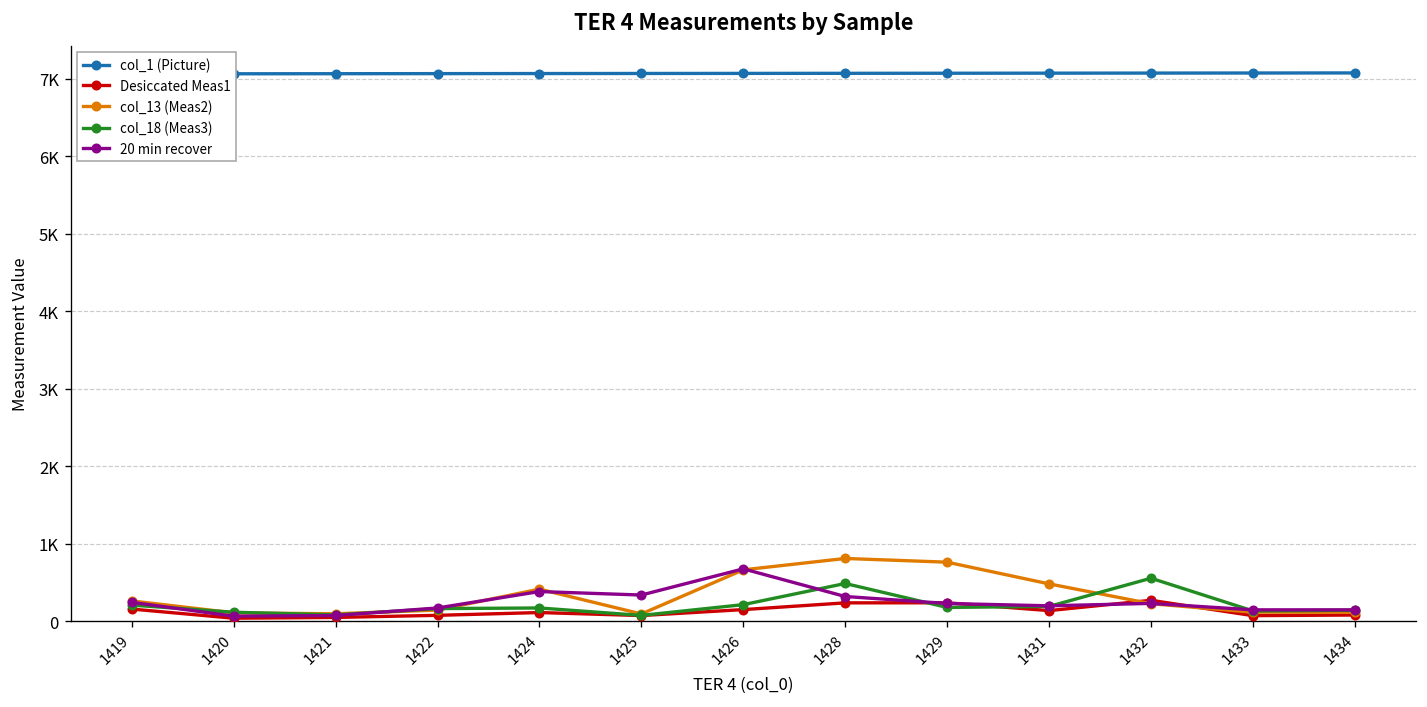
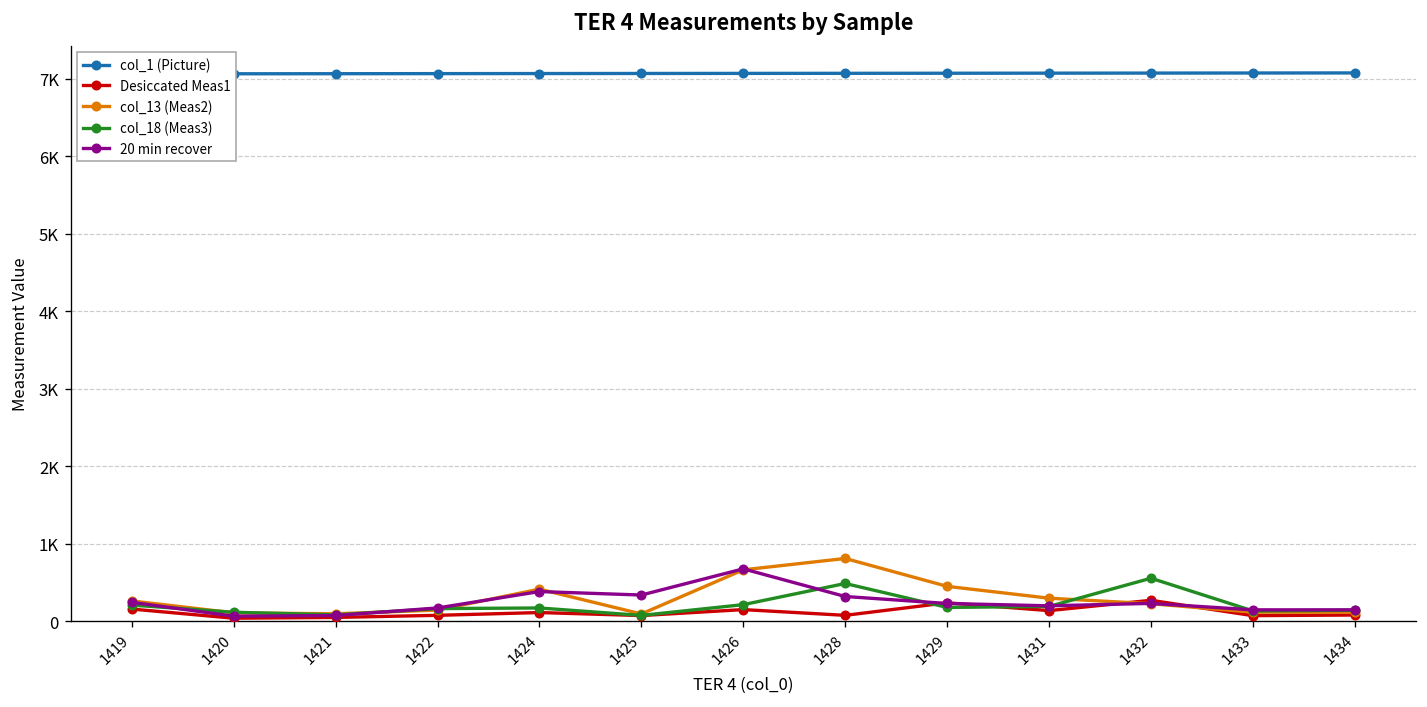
Desiccated Meas1, 1428: 200 -> 100
col_13 (Meas2), 1429: 800 -> 400
col_13 (Meas2), 1431: 500 -> 300
